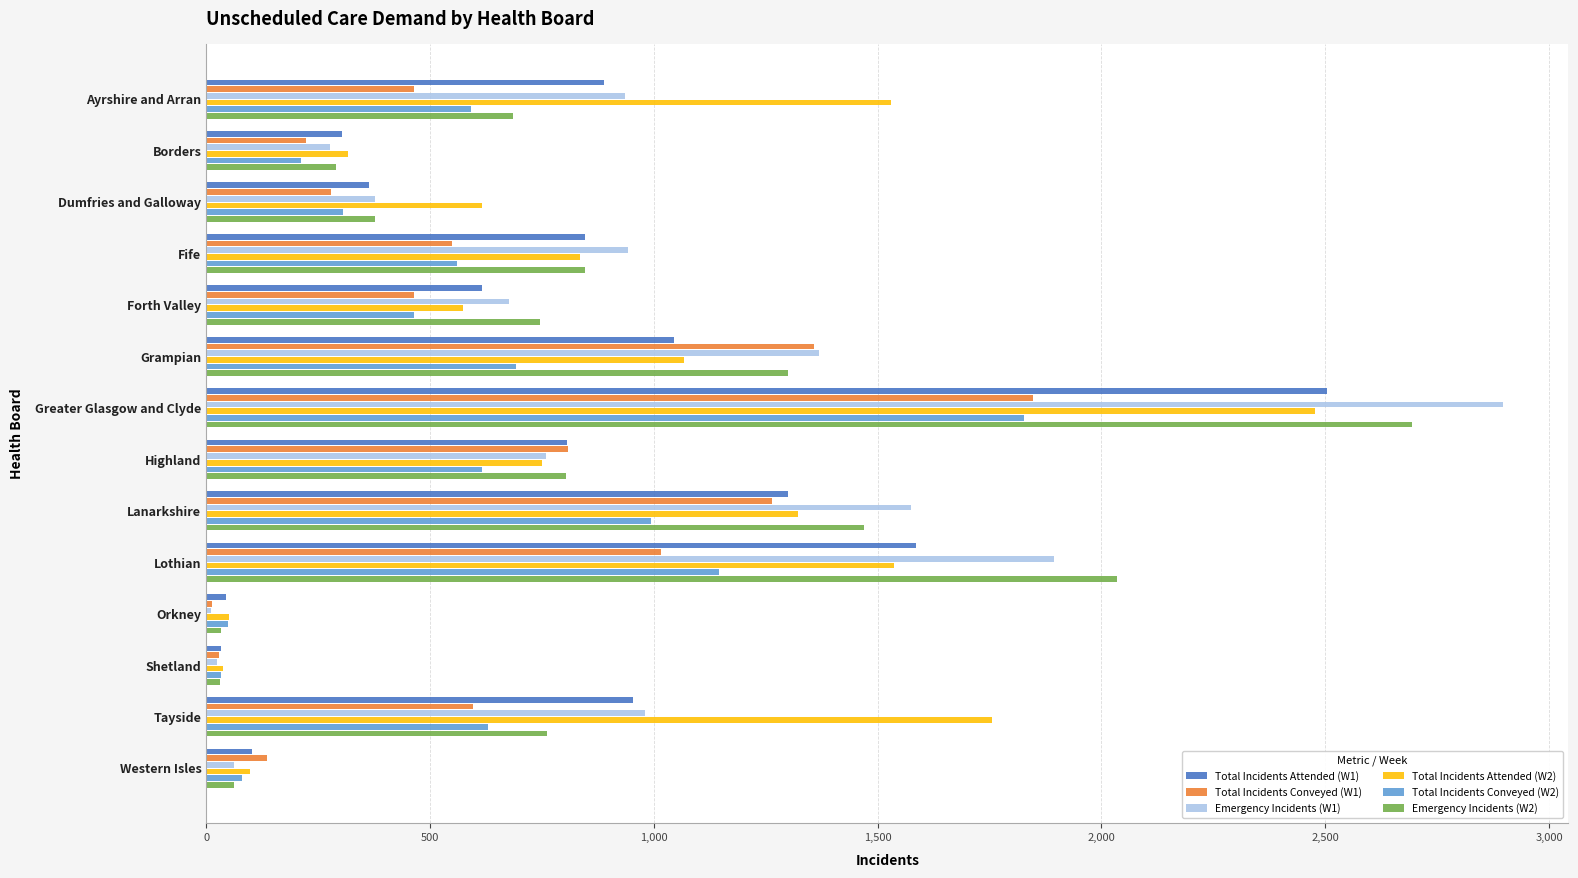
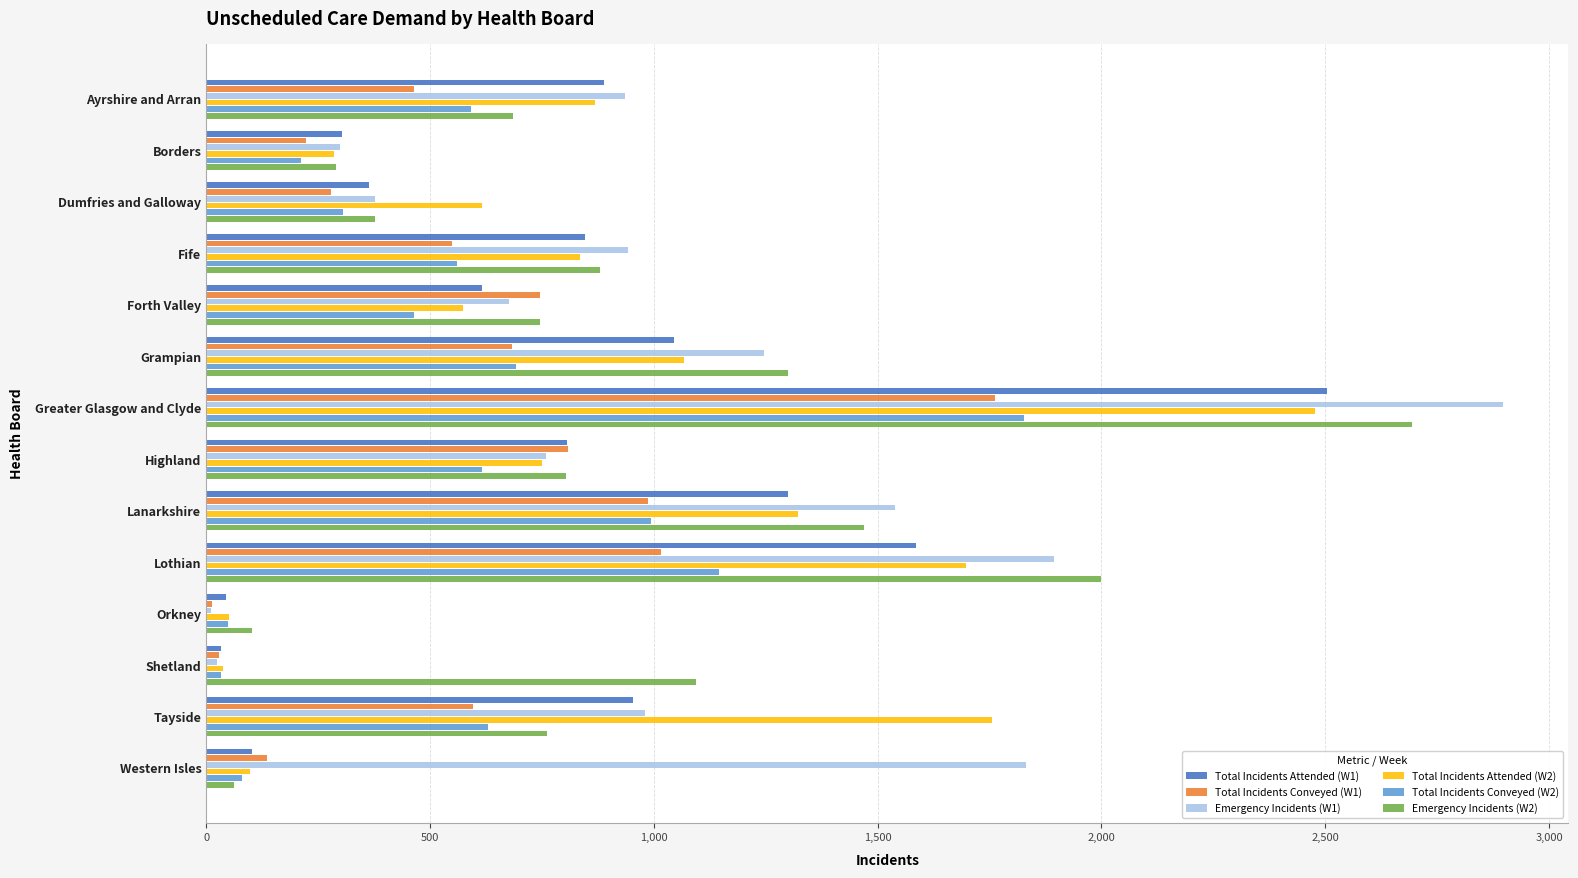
Total Incidents Attended (W2), Ayrshire and Arran: 1,530 -> 870
Emergency Incidents (W1), Borders: 280 -> 300
Total Incidents Attended (W2), Borders: 320 -> 290
Emergency Incidents (W2), Fife: 850 -> 880
Total Incidents Conveyed (W1), Forth Valley: 460 -> 750
Total Incidents Conveyed (W1), Grampian: 1,360 -> 680
Emergency Incidents (W1), Grampian: 1,370 -> 1,250
Total Incidents Conveyed (W1), Greater Glasgow and Clyde: 1,850 -> 1,760
Total Incidents Conveyed (W1), Lanarkshire: 1,270 -> 990
Emergency Incidents (W1), Lanarkshire: 1,580 -> 1,540
Total Incidents Attended (W2), Lothian: 1,540 -> 1,700
Emergency Incidents (W2), Lothian: 2,030 -> 2,000
Emergency Incidents (W2), Orkney: 30 -> 100
Emergency Incidents (W2), Shetland: 30 -> 1,100
Emergency Incidents (W1), Western Isles: 60 -> 1,830
